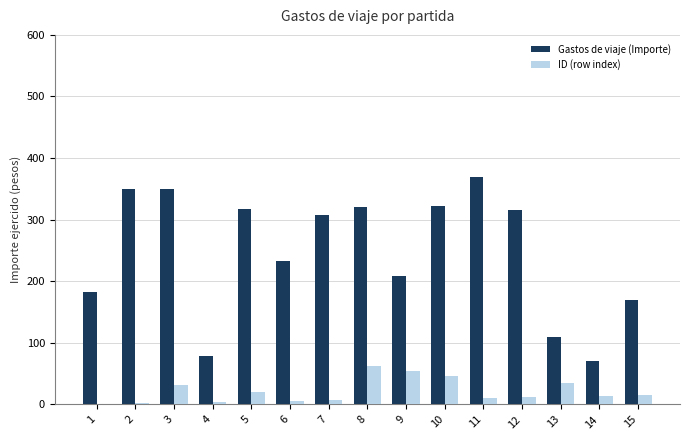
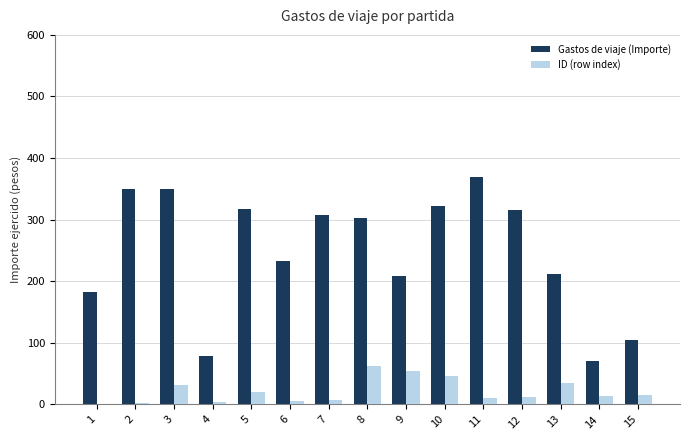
Gastos de viaje (Importe), 8: 320 -> 300
Gastos de viaje (Importe), 13: 110 -> 210
Gastos de viaje (Importe), 15: 170 -> 110
